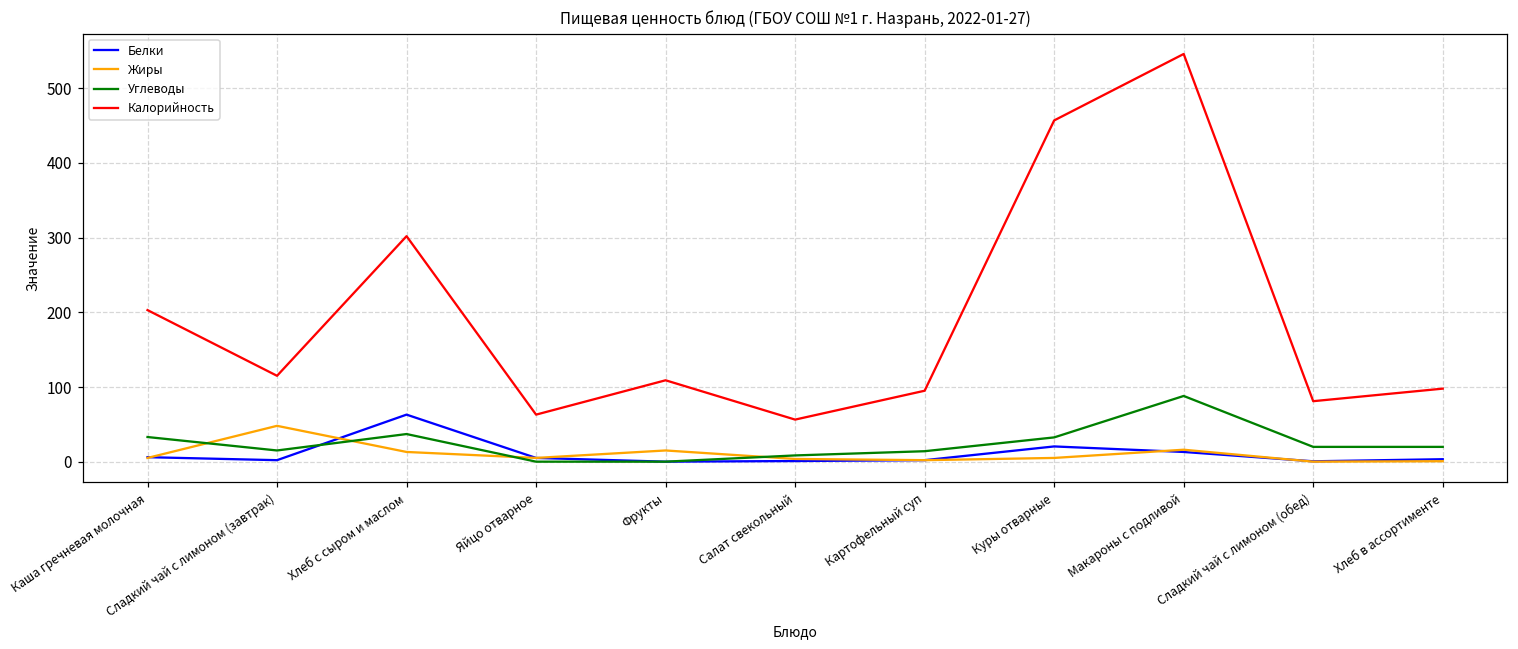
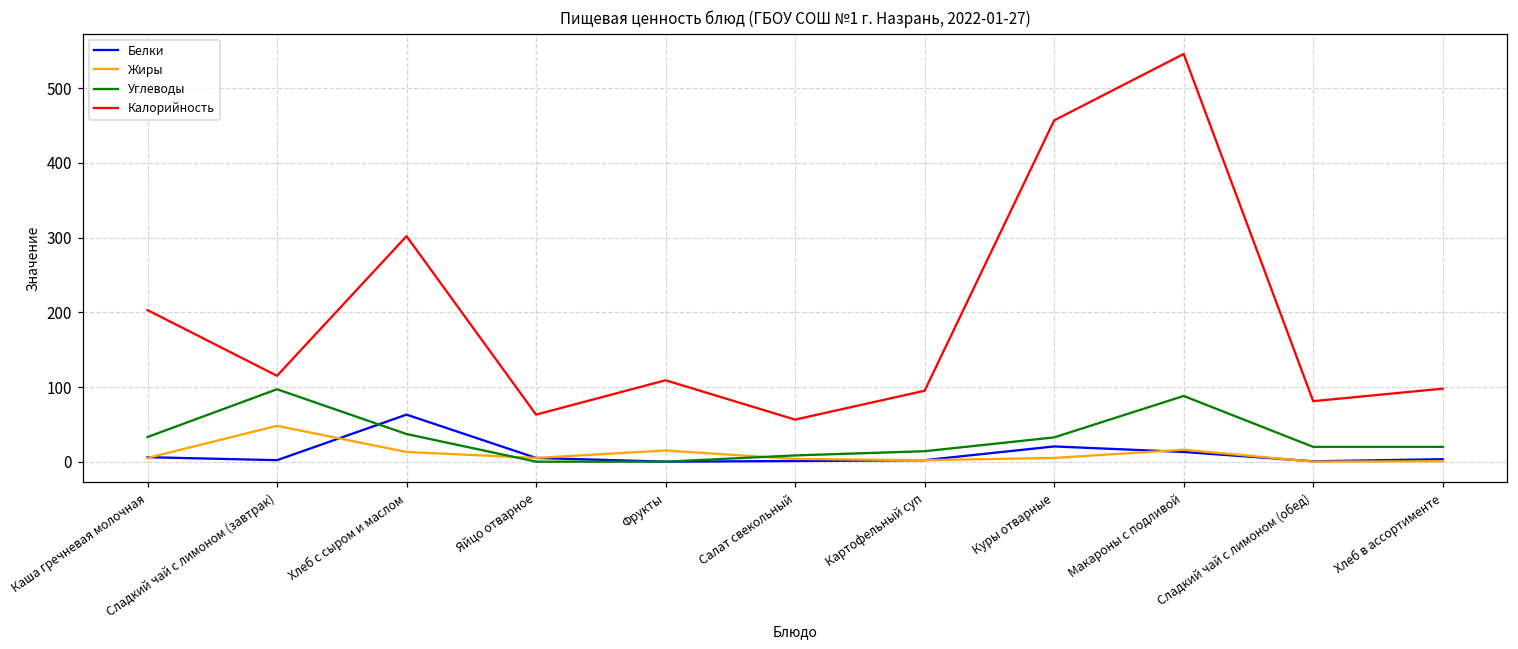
Углеводы, Сладкий чай с лимоном (завтрак): 20 -> 100
